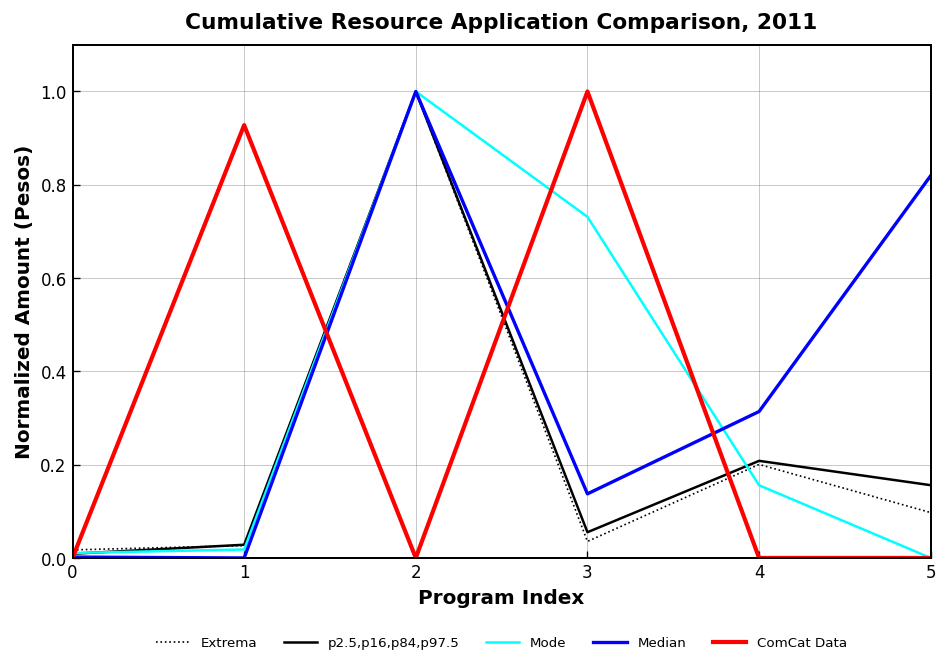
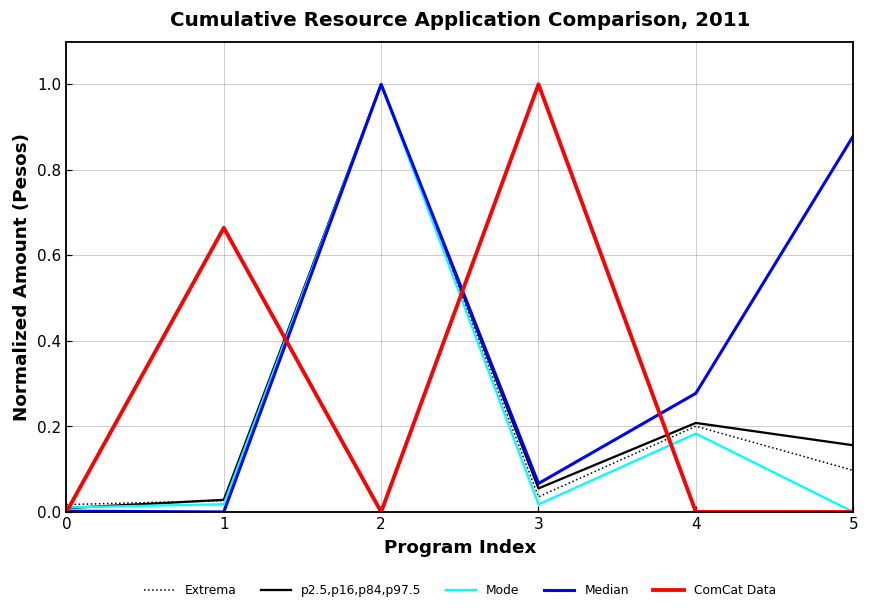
ComCat Data, 1: 0.93 -> 0.66
Mode, 3: 0.73 -> 0.02
Median, 3: 0.14 -> 0.07
Mode, 4: 0.16 -> 0.18
Median, 4: 0.31 -> 0.28
Median, 5: 0.82 -> 0.88
